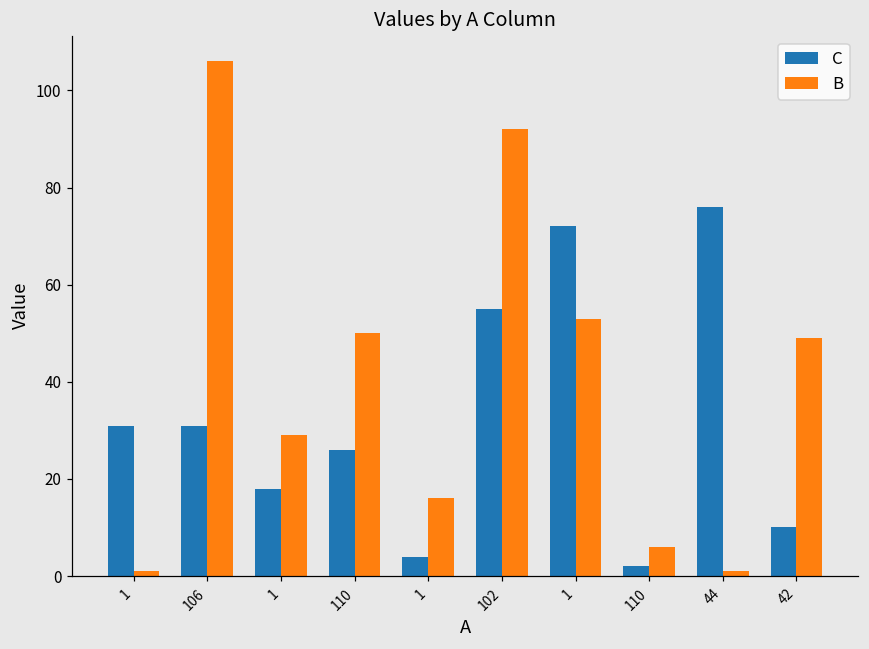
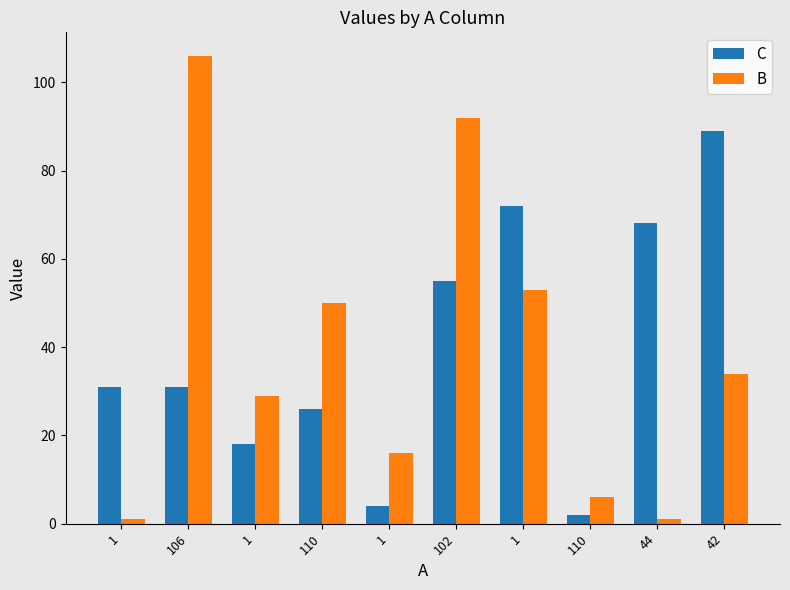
C, 44: 76 -> 68
C, 42: 10 -> 89
B, 42: 49 -> 34
